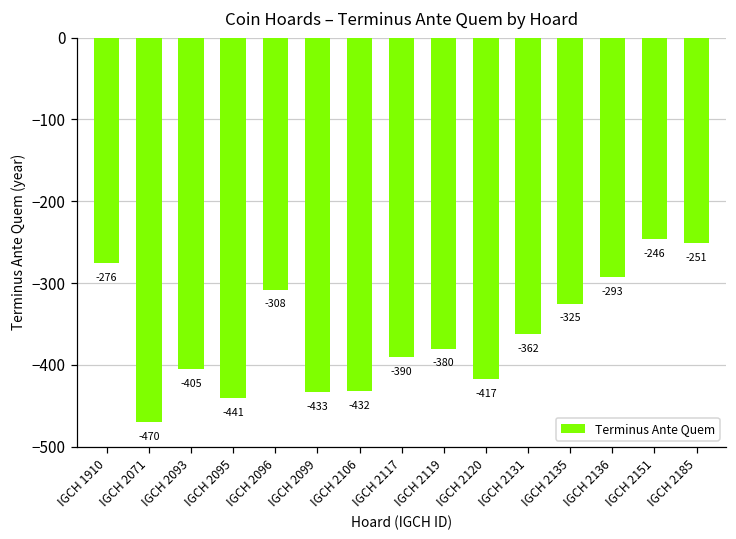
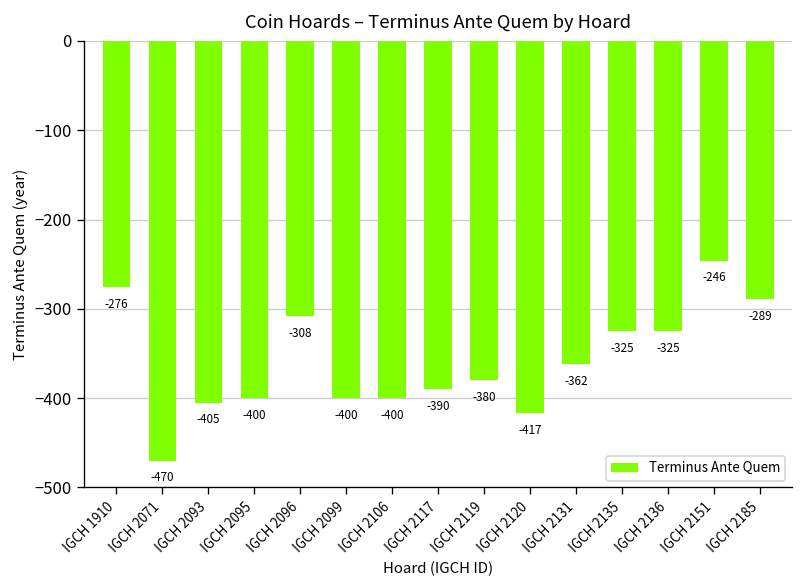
IGCH 2095: -441 -> -400
IGCH 2099: -433 -> -400
IGCH 2106: -432 -> -400
IGCH 2136: -293 -> -325
IGCH 2185: -251 -> -289
